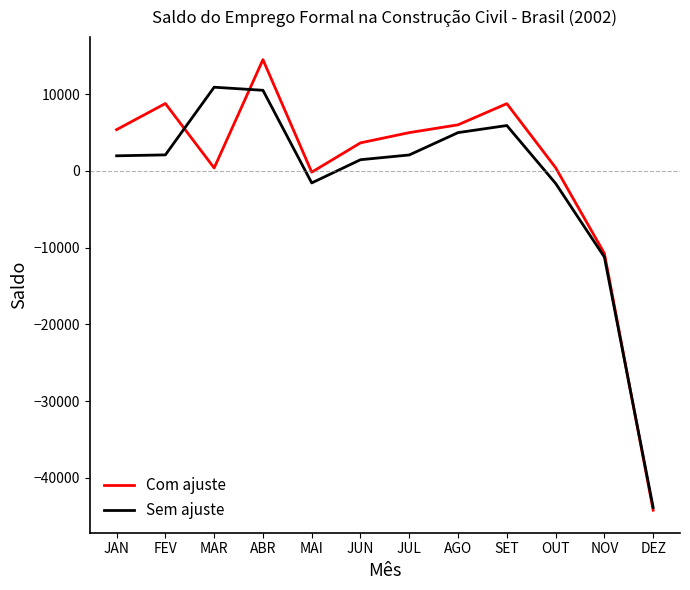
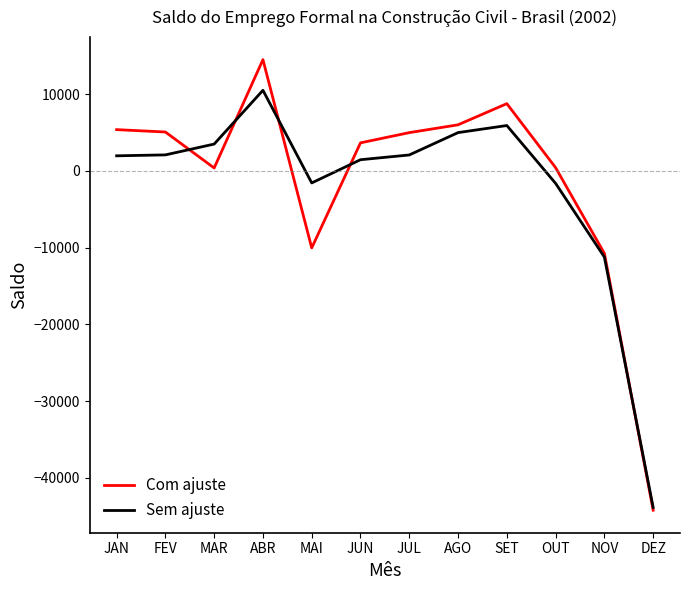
Com ajuste, FEV: 9000 -> 5000
Sem ajuste, MAR: 11000 -> 3000
Com ajuste, MAI: 0 -> -10000
